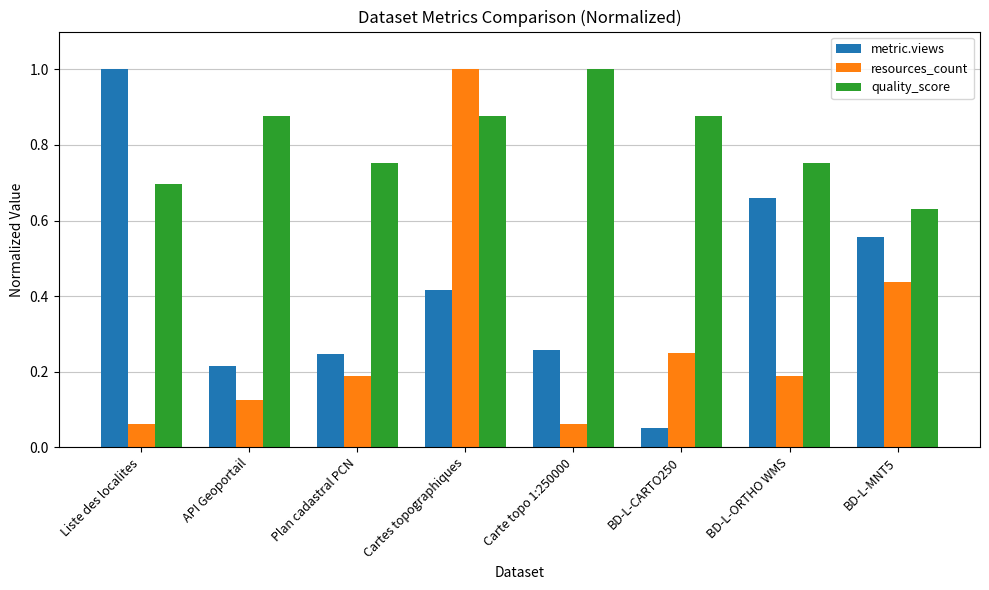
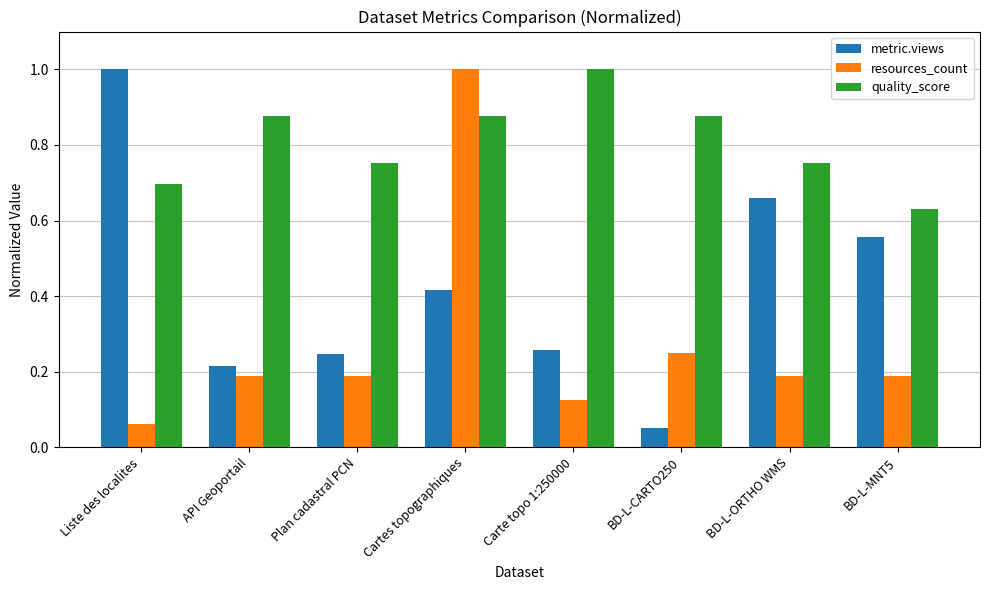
resources_count, API Geoportail: 0.13 -> 0.19
resources_count, Carte topo 1:250000: 0.06 -> 0.13
resources_count, BD-L-MNT5: 0.44 -> 0.19
